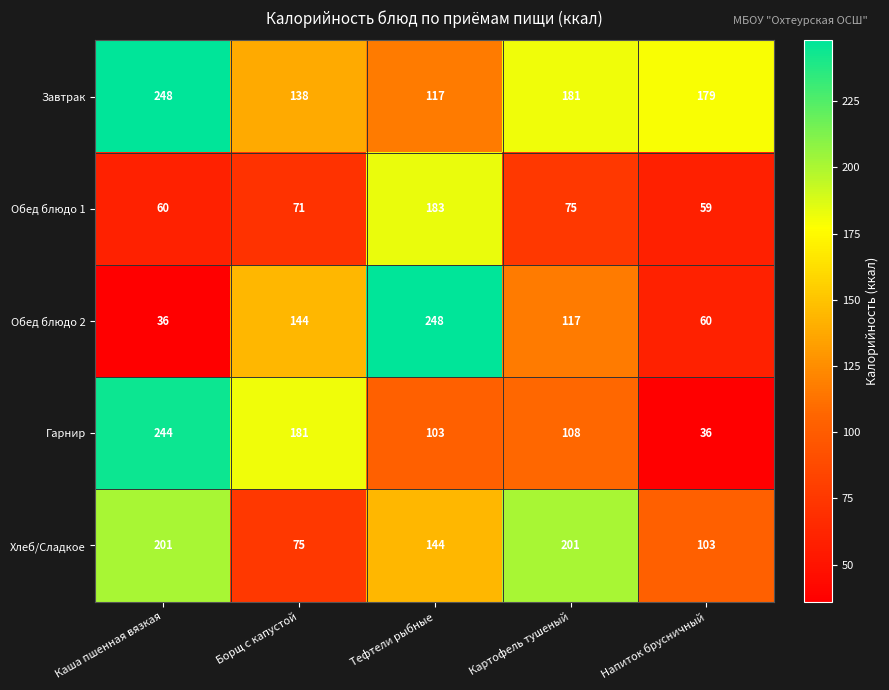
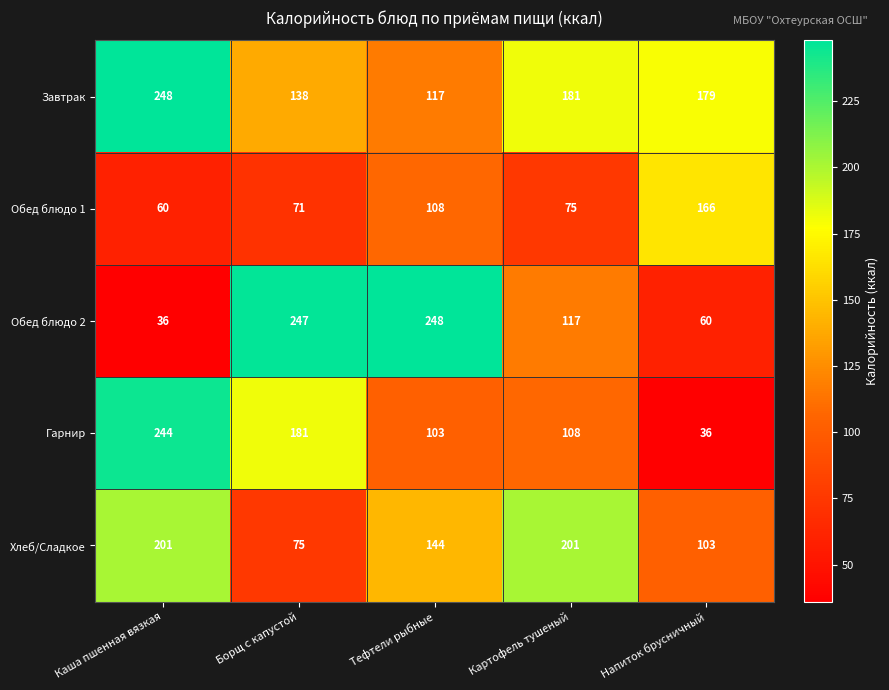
Обед блюдо 1, Тефтели рыбные: 183 -> 108
Обед блюдо 1, Напиток брусничный: 59 -> 166
Обед блюдо 2, Борщ с капустой: 144 -> 247
